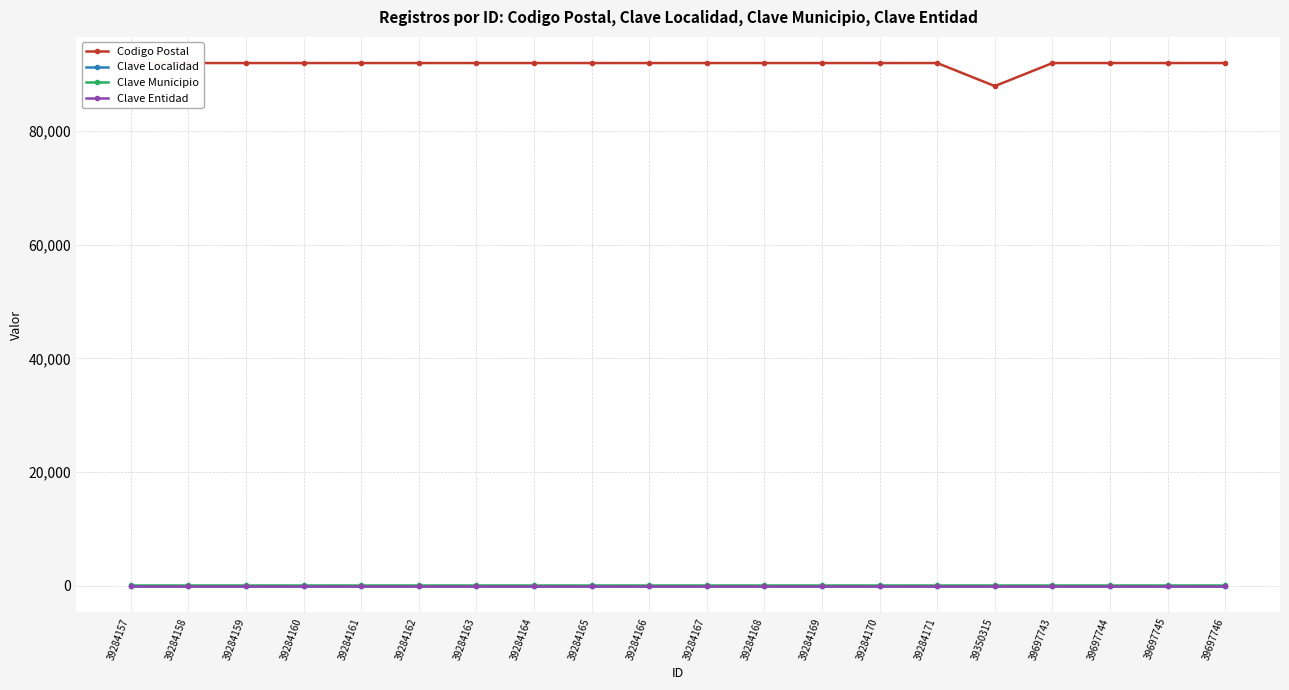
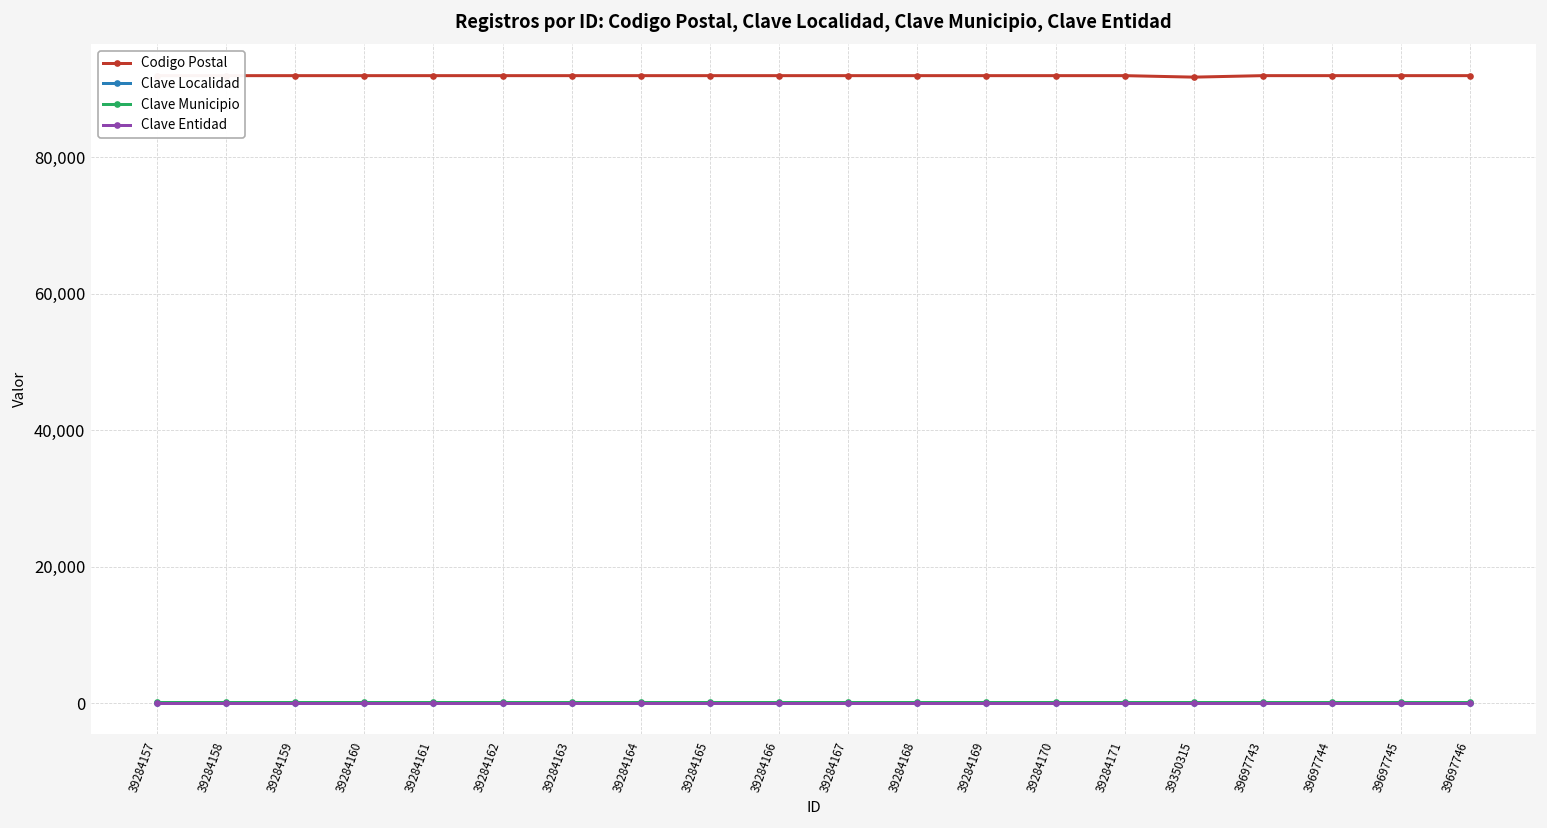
Codigo Postal, 39350315: 88,000 -> 92,000
